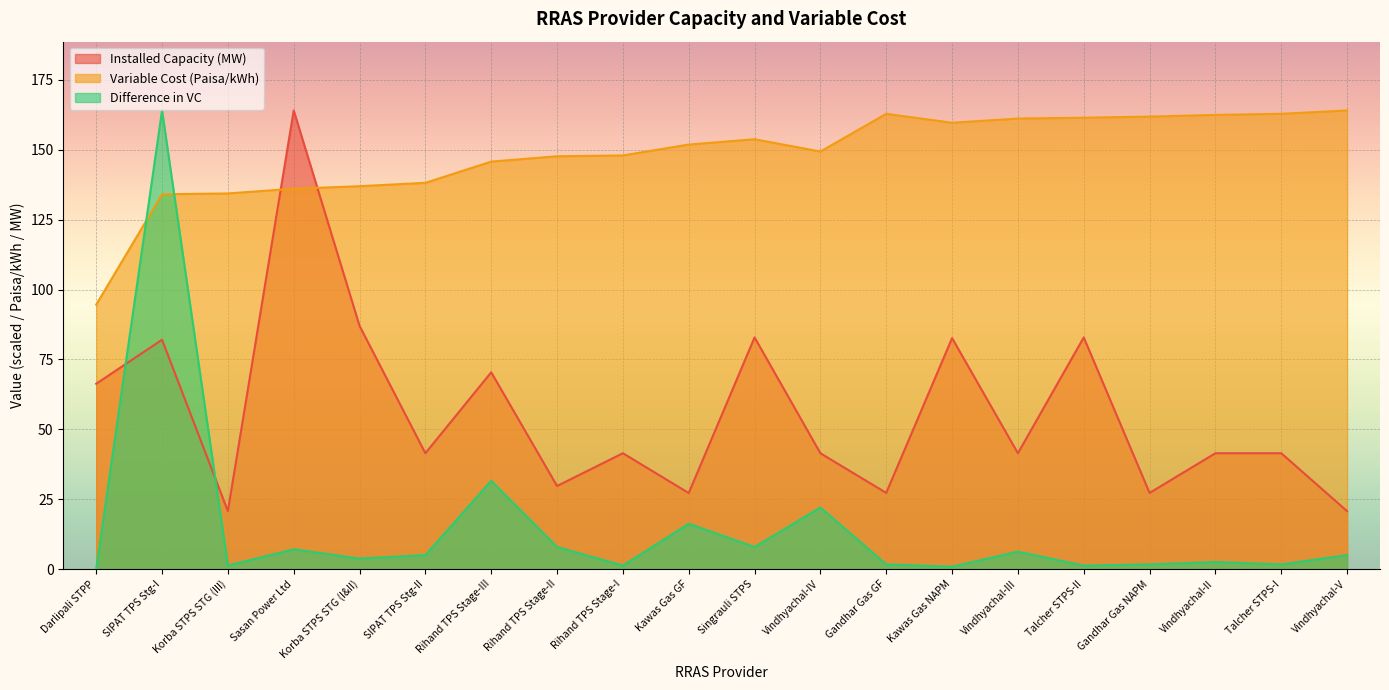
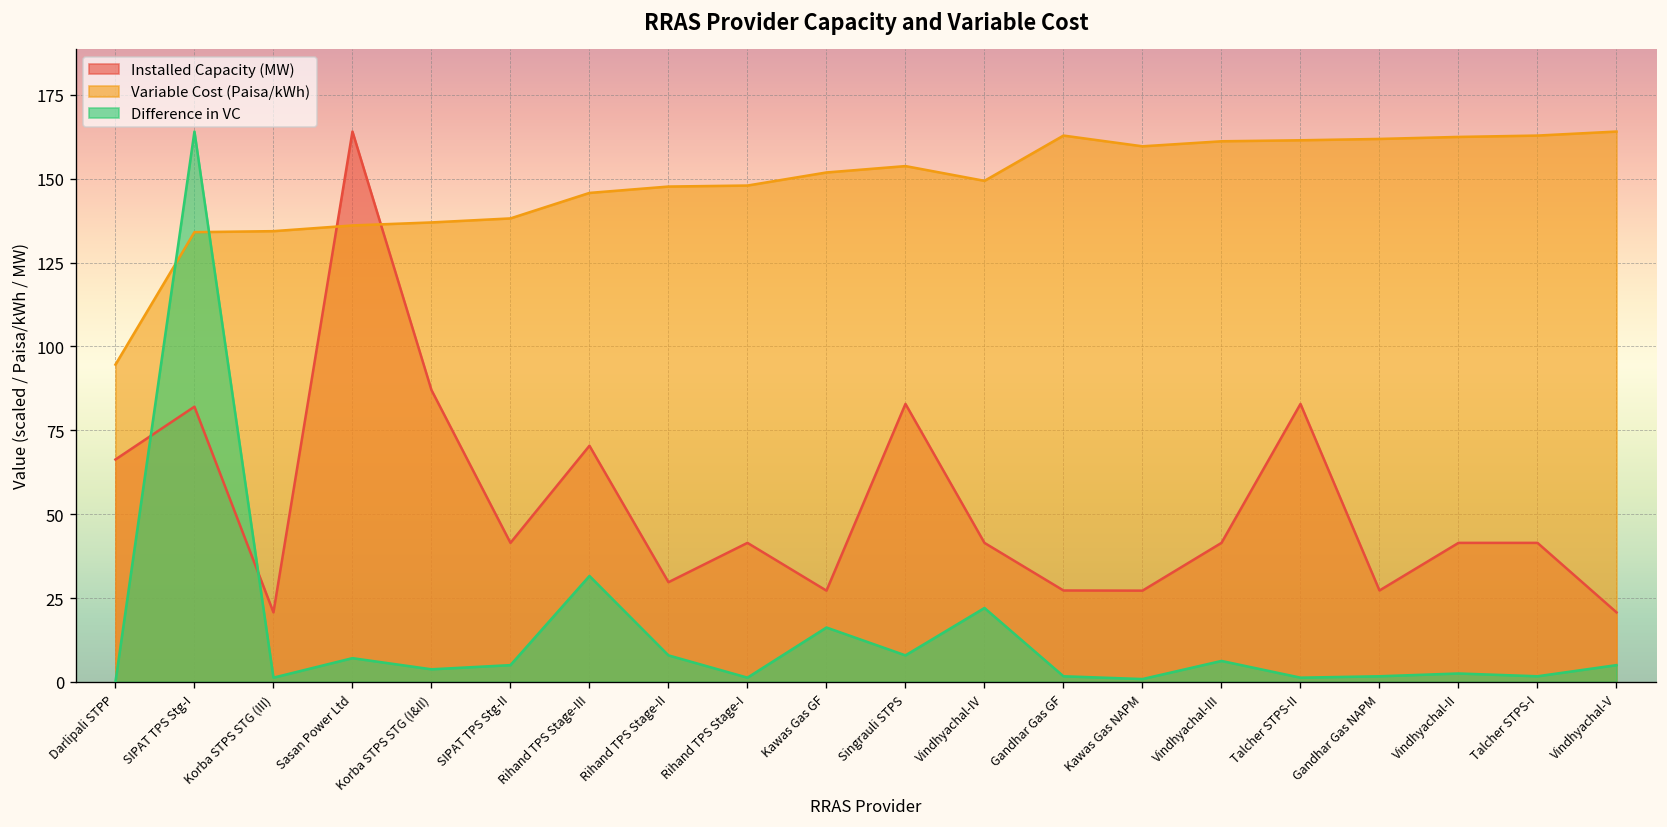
Installed Capacity (MW), Kawas Gas NAPM: 83 -> 27
